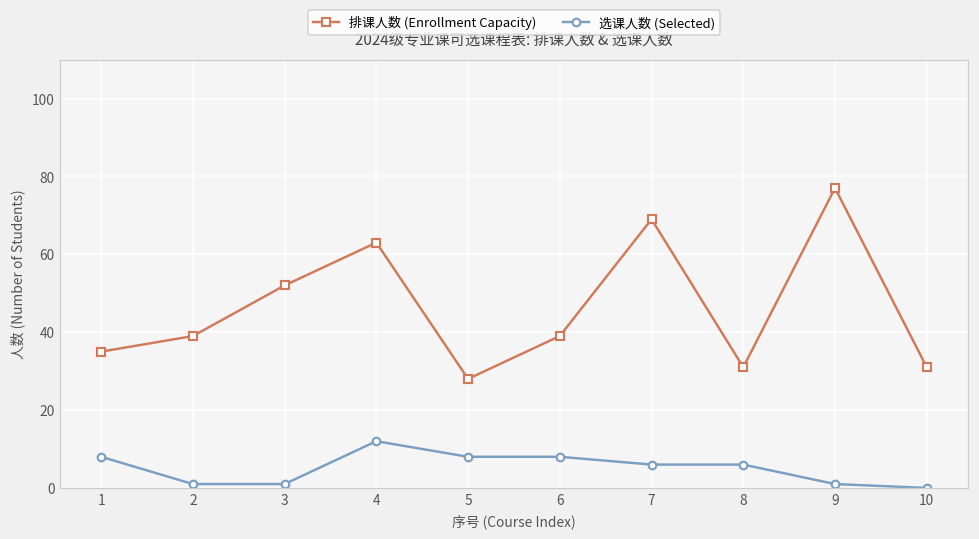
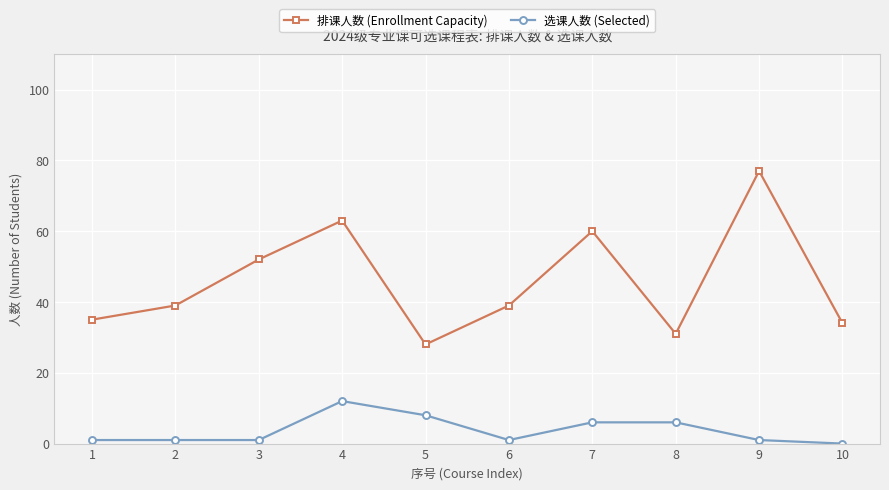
选课人数 (Selected), 1: 8 -> 1
选课人数 (Selected), 6: 8 -> 1
排课人数 (Enrollment Capacity), 7: 69 -> 60
排课人数 (Enrollment Capacity), 10: 31 -> 34
